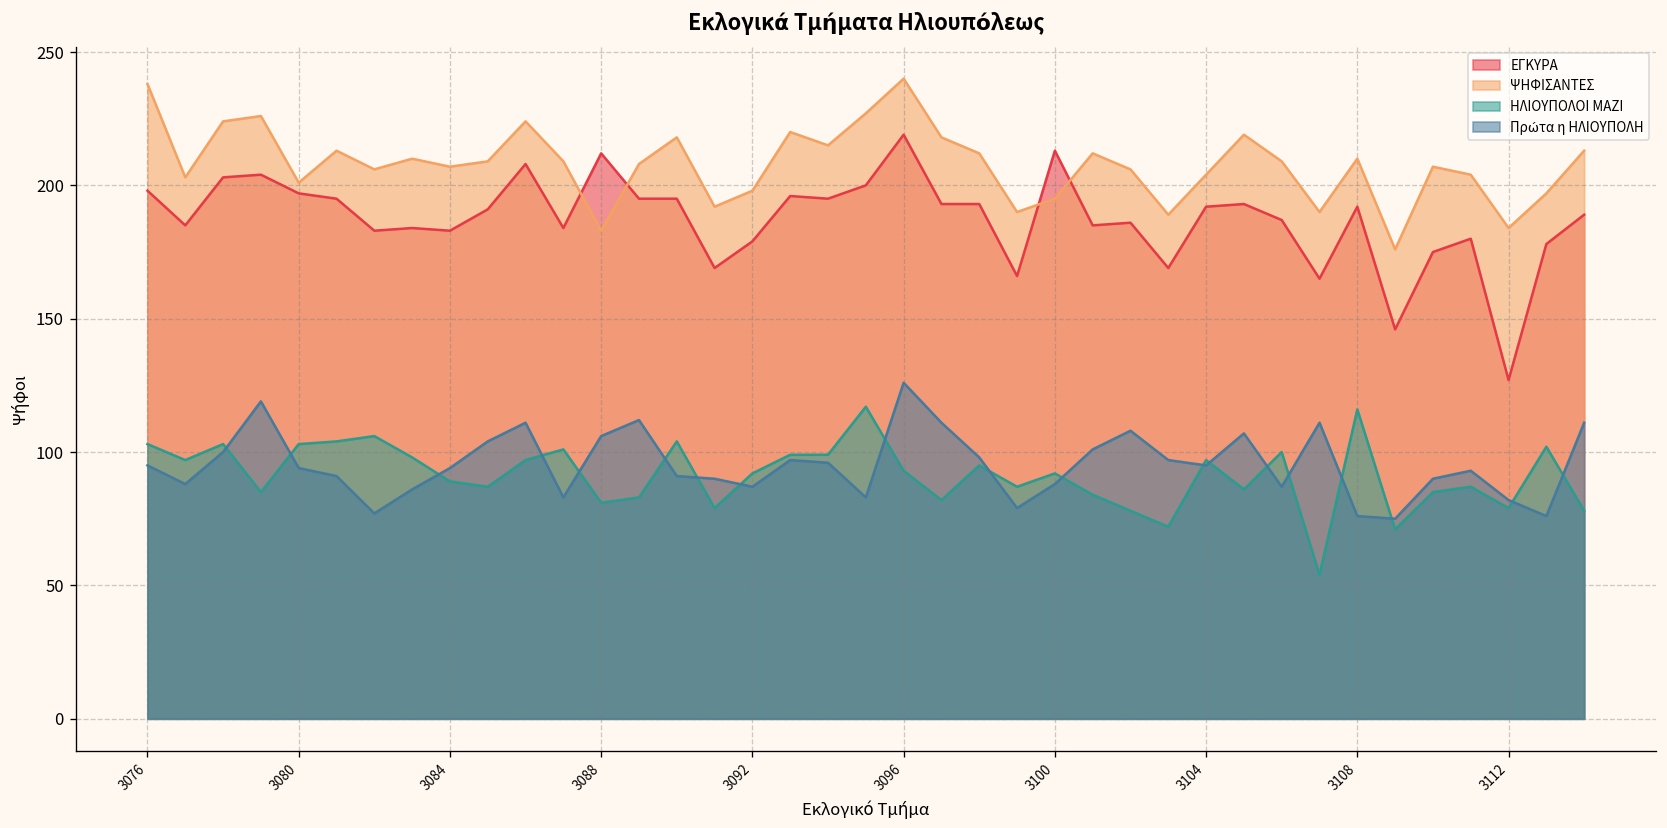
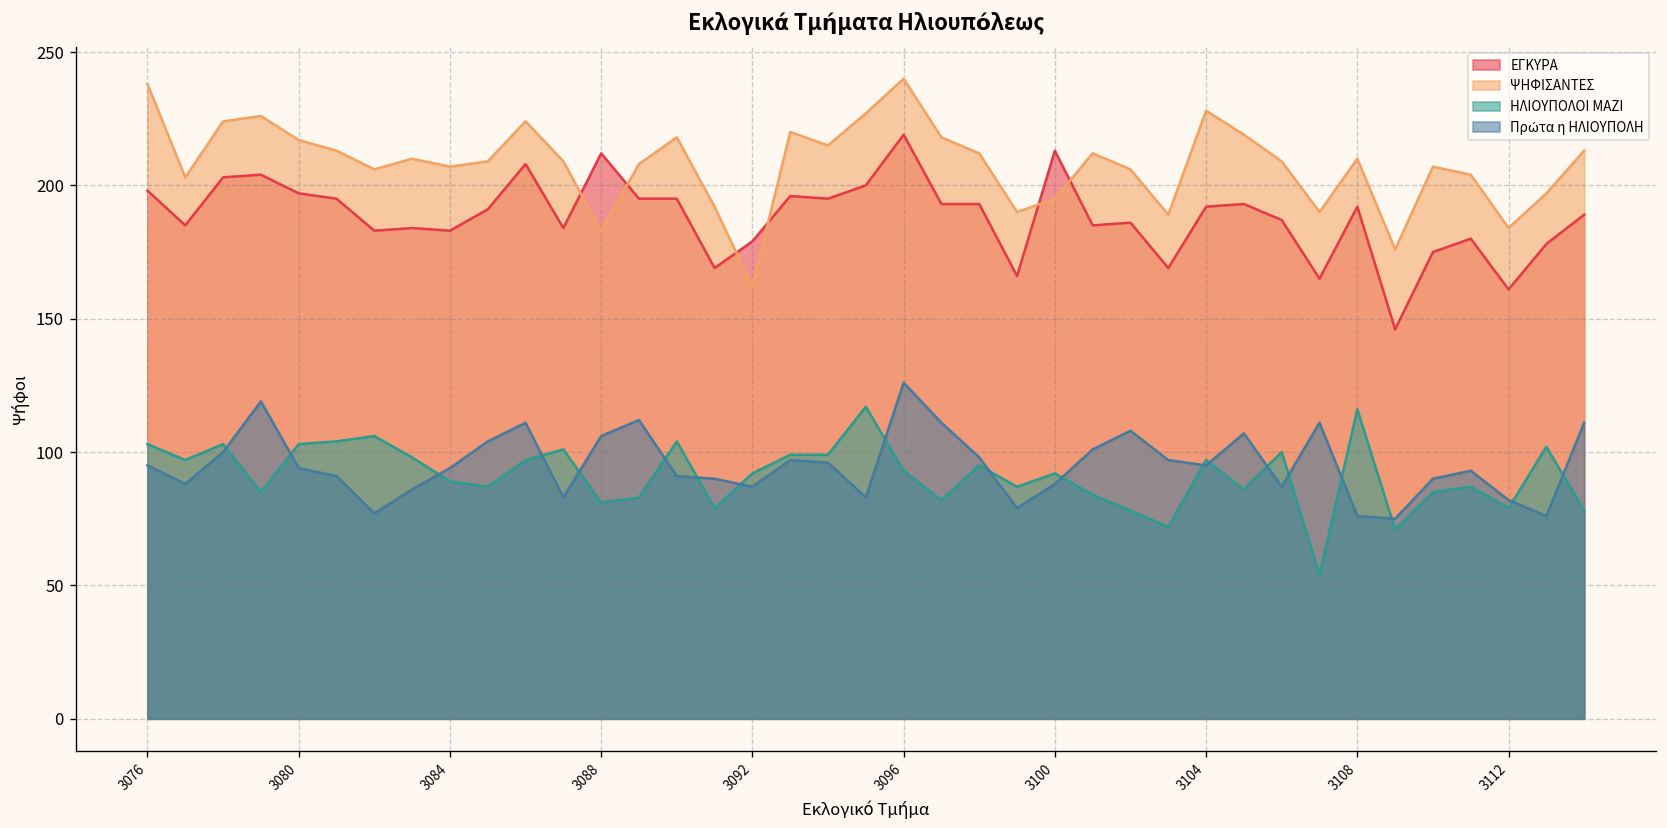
ΨΗΦΙΣΑΝΤΕΣ, 3080: 201 -> 217
ΨΗΦΙΣΑΝΤΕΣ, 3092: 198 -> 162
ΨΗΦΙΣΑΝΤΕΣ, 3104: 204 -> 228
ΕΓΚΥΡΑ, 3112: 127 -> 161
